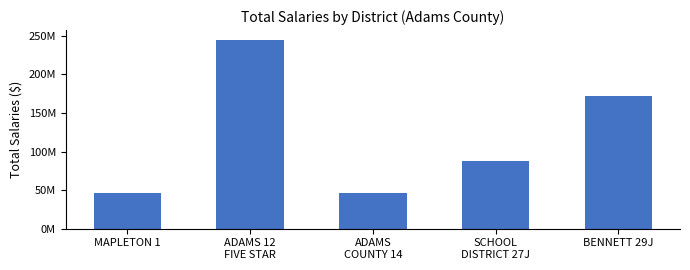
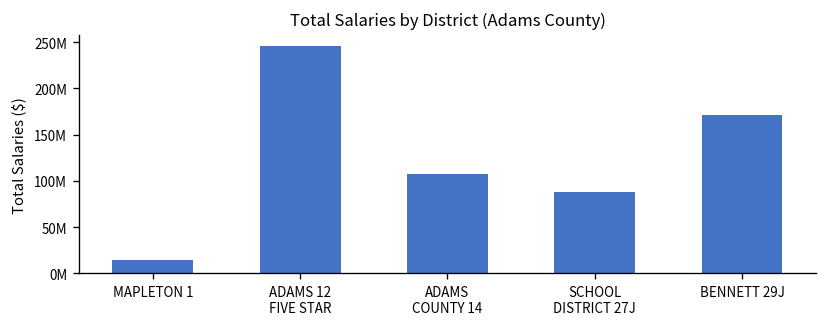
MAPLETON 1: 50000000 -> 10000000
ADAMS COUNTY 14: 50000000 -> 110000000
